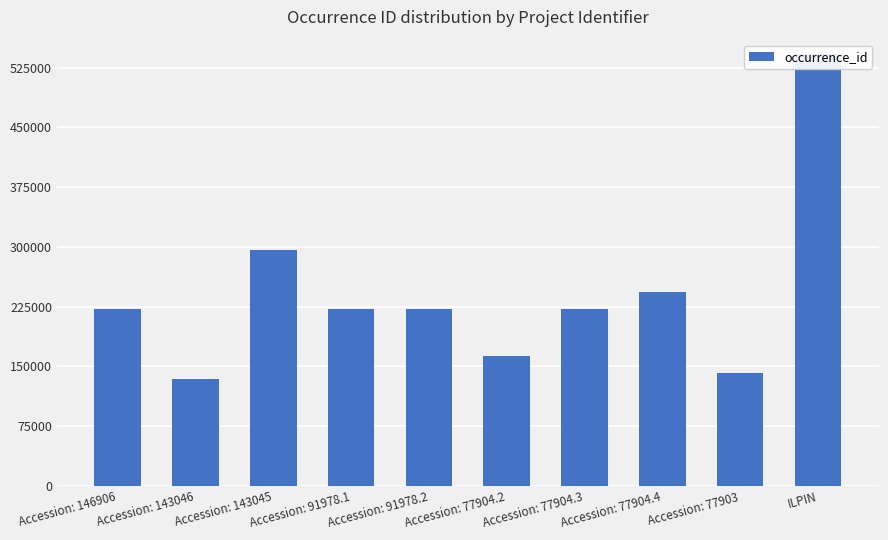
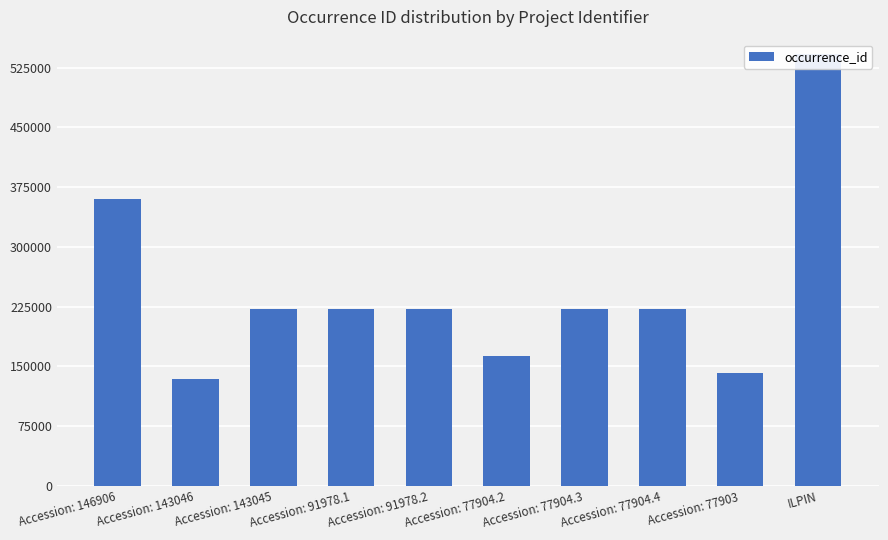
Accession: 146906: 220000 -> 360000
Accession: 143045: 300000 -> 220000
Accession: 77904.4: 240000 -> 220000
